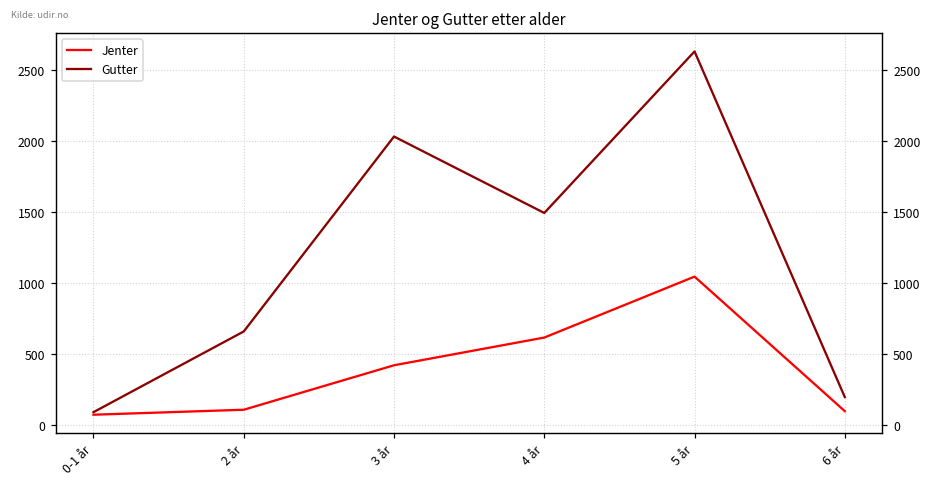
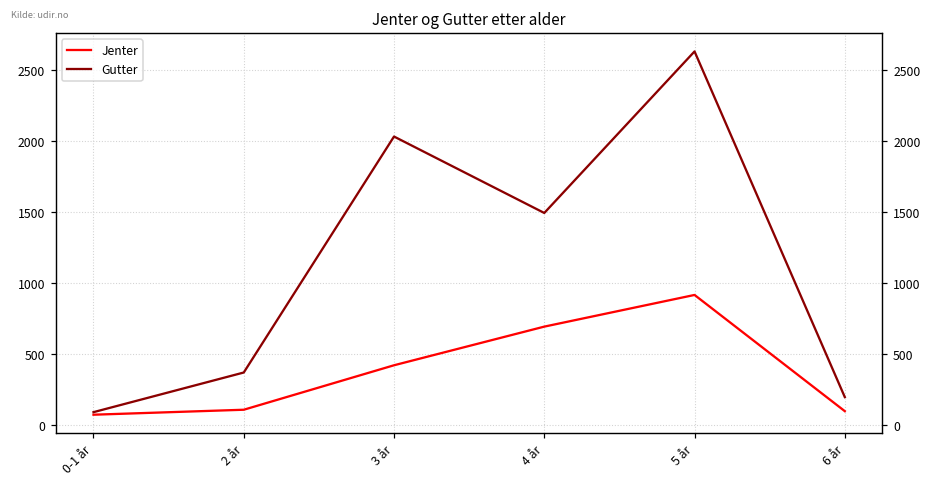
Gutter, 2 år: 660 -> 370
Jenter, 4 år: 620 -> 700
Jenter, 5 år: 1050 -> 920
